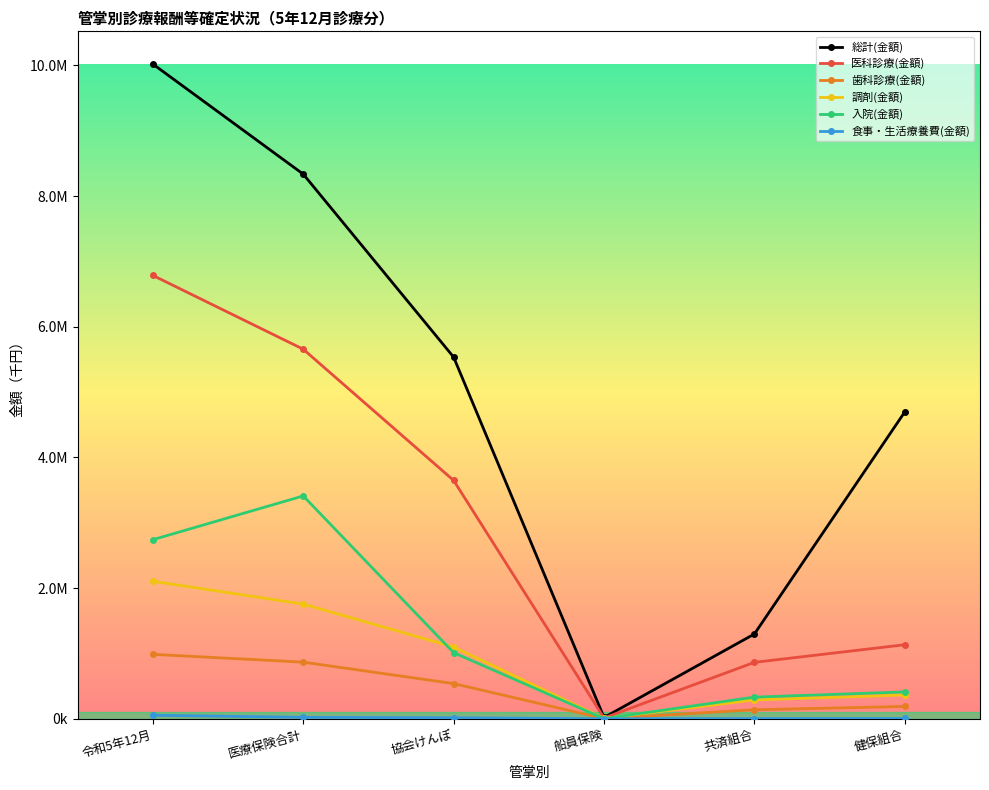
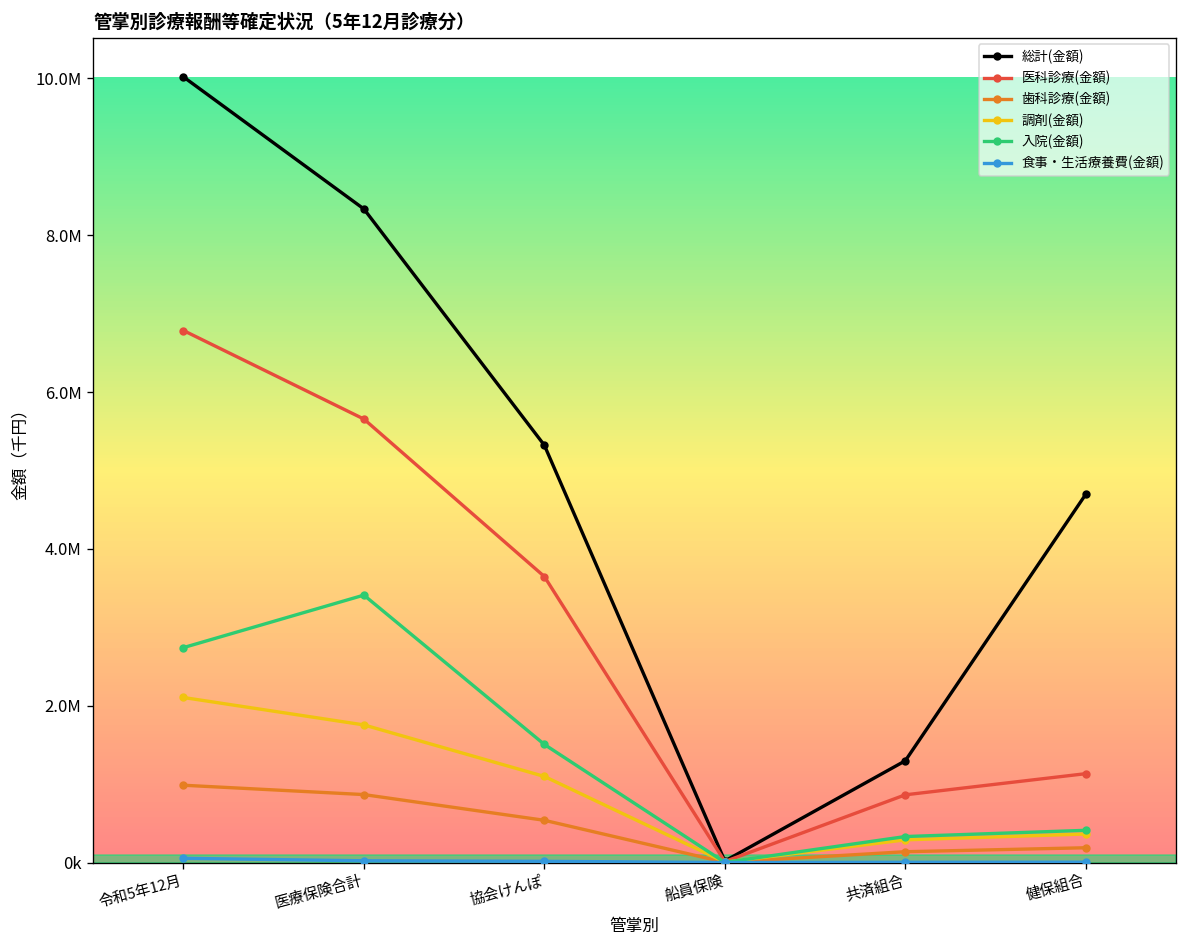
総計(金額), 協会けんぽ: 5500000 -> 5300000
入院(金額), 協会けんぽ: 1000000 -> 1500000
